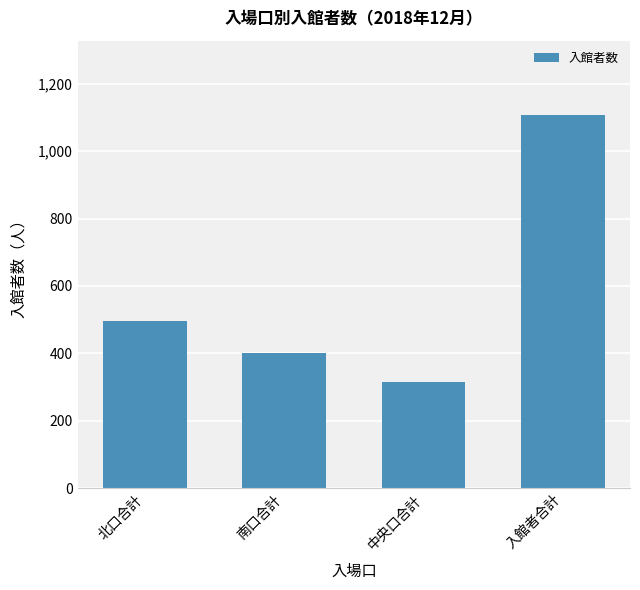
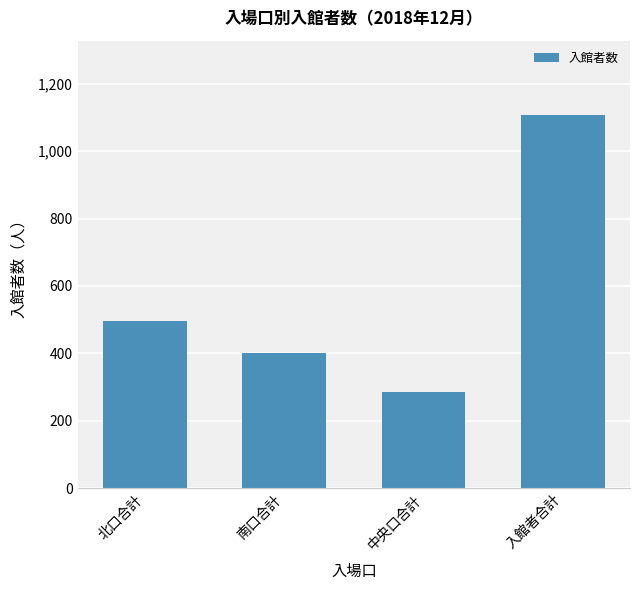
中央口合計: 320 -> 280
